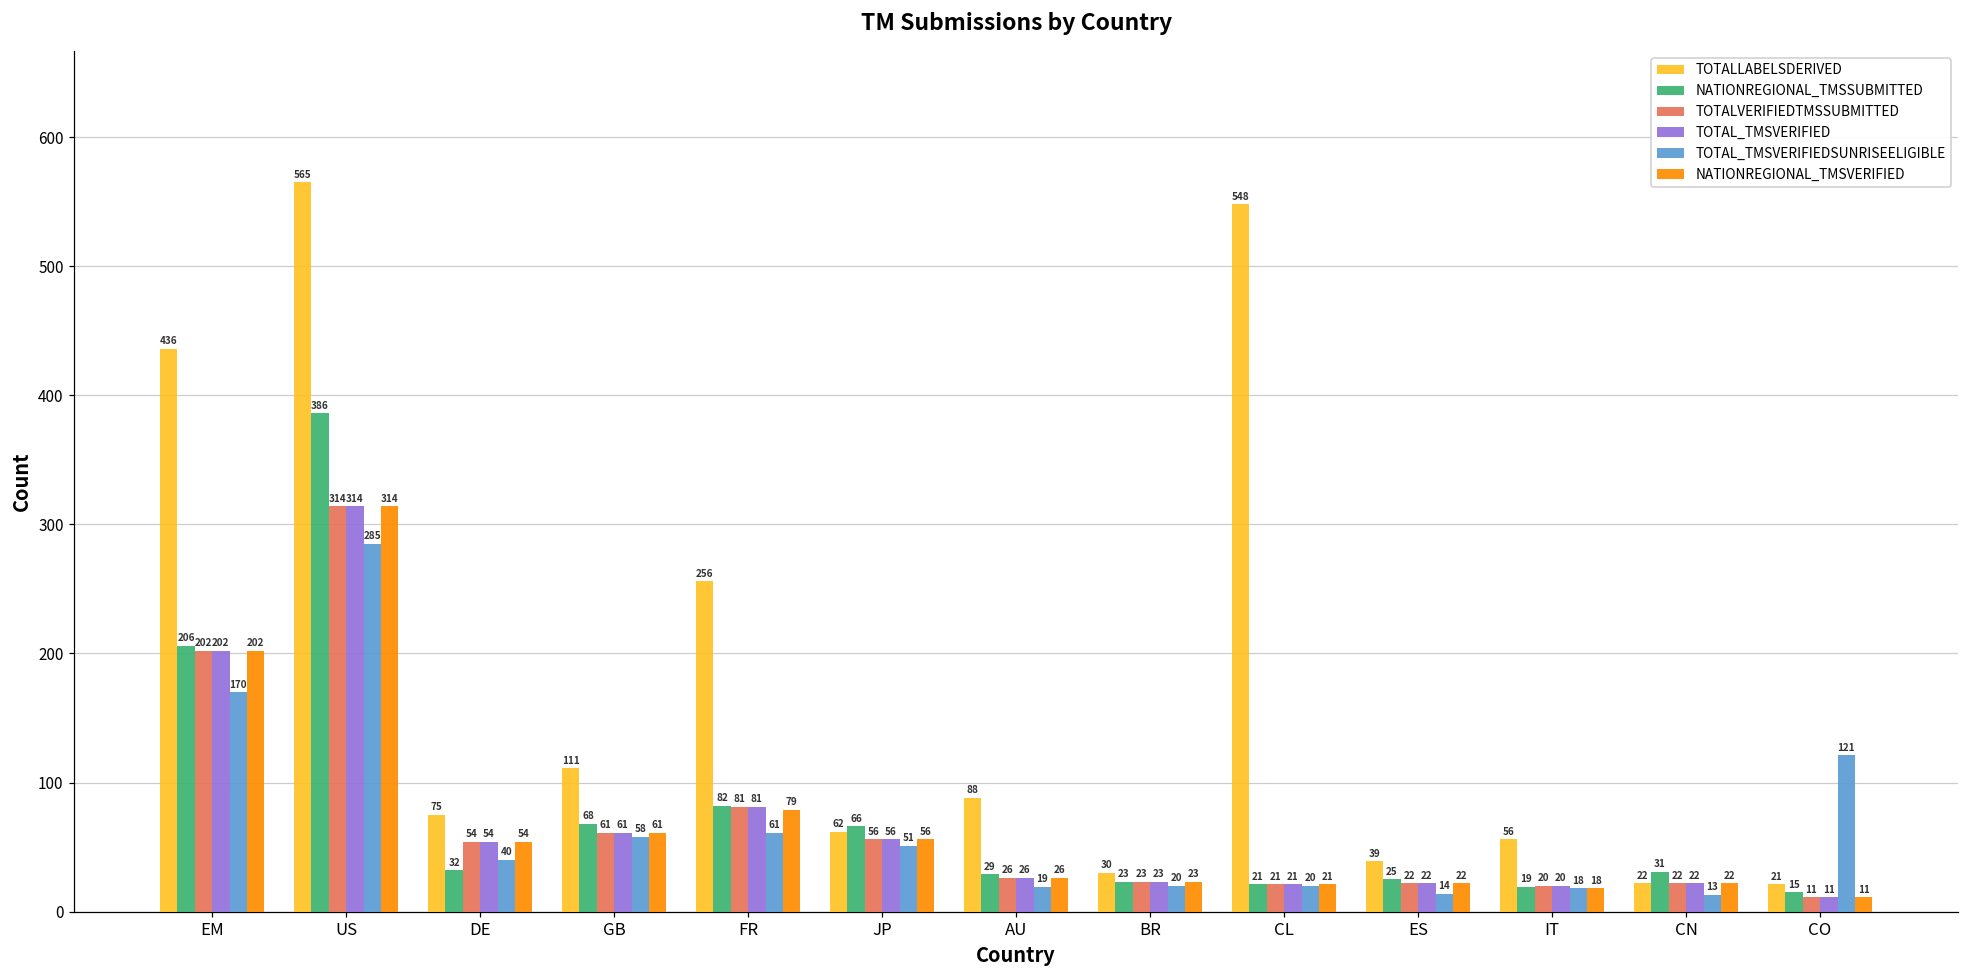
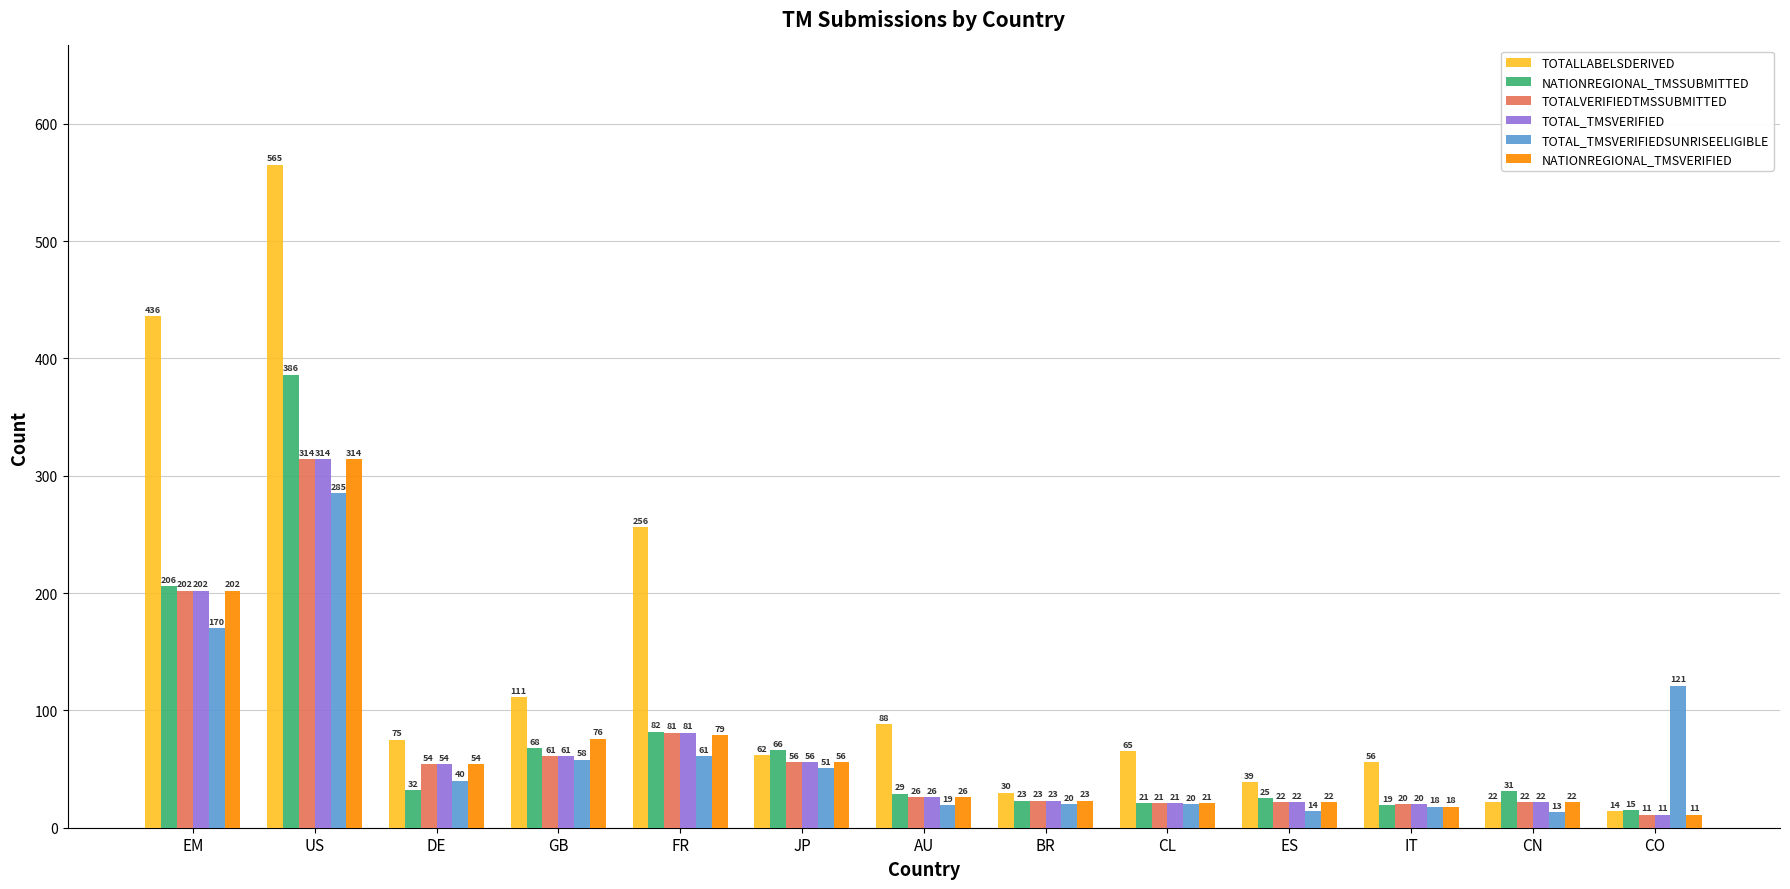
NATIONREGIONAL_TMSVERIFIED, GB: 61 -> 76
TOTALLABELSDERIVED, CL: 548 -> 65
TOTALLABELSDERIVED, CO: 21 -> 14
